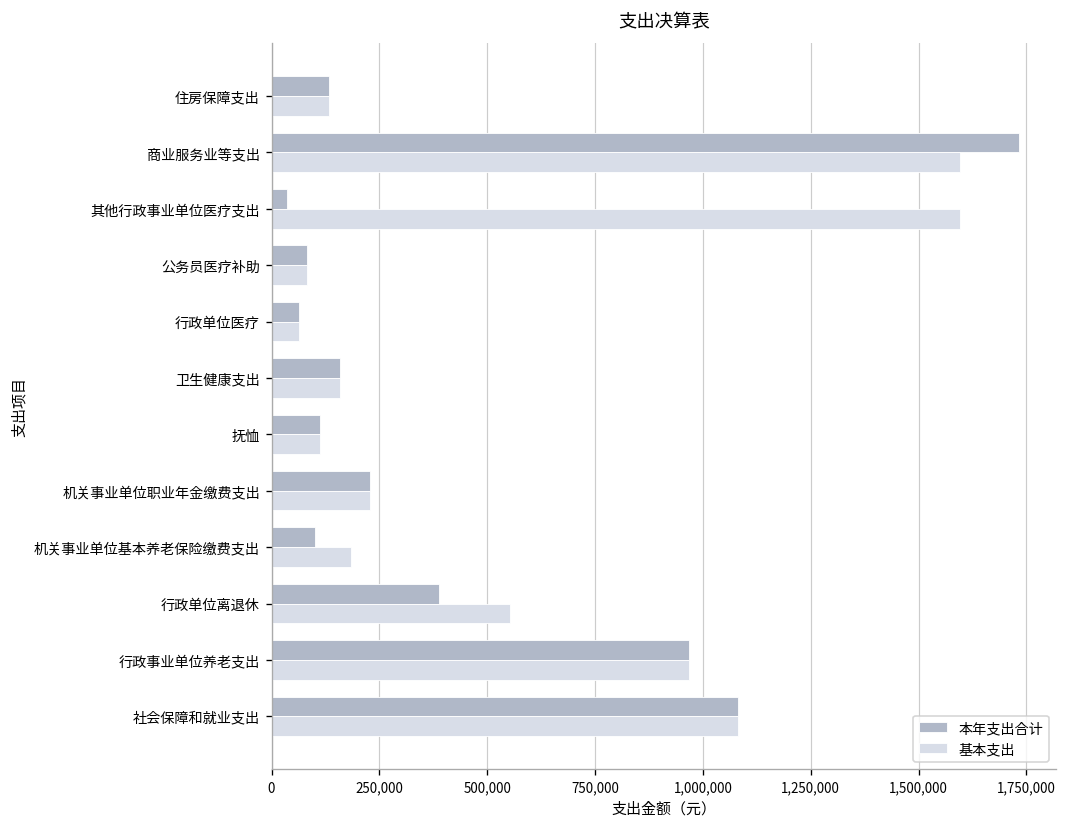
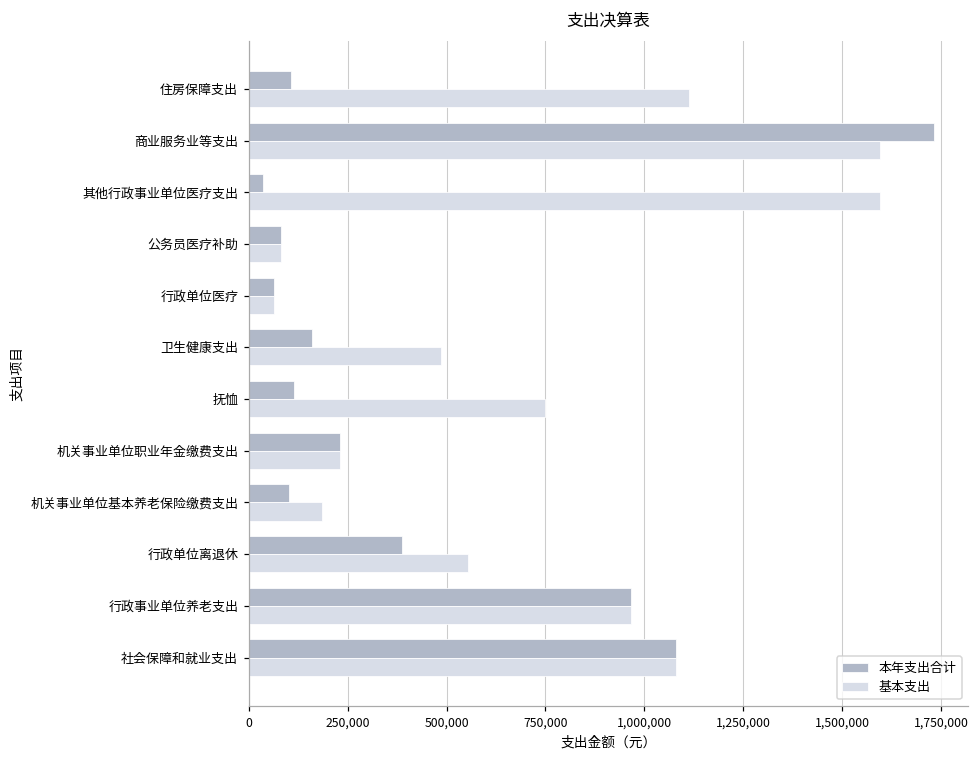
本年支出合计, 住房保障支出: 130,000 -> 110,000
基本支出, 住房保障支出: 130,000 -> 1,110,000
基本支出, 卫生健康支出: 160,000 -> 490,000
基本支出, 抚恤: 110,000 -> 750,000
